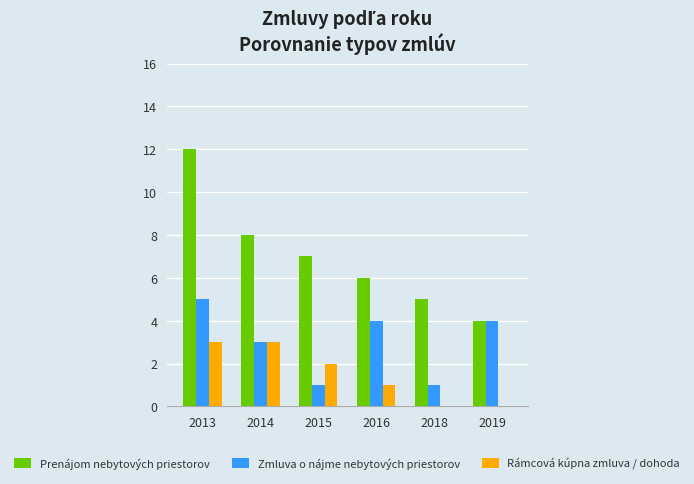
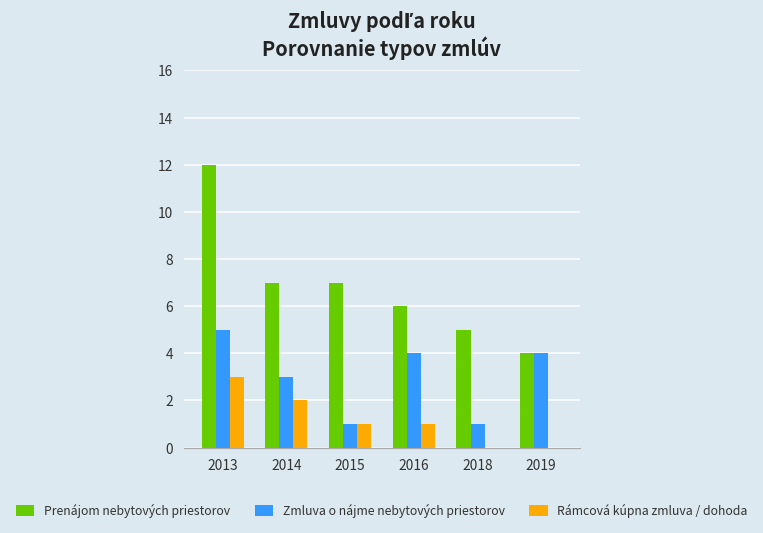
Prenájom nebytových priestorov, 2014: 8 -> 7
Rámcová kúpna zmluva / dohoda, 2014: 3 -> 2
Rámcová kúpna zmluva / dohoda, 2015: 2 -> 1
